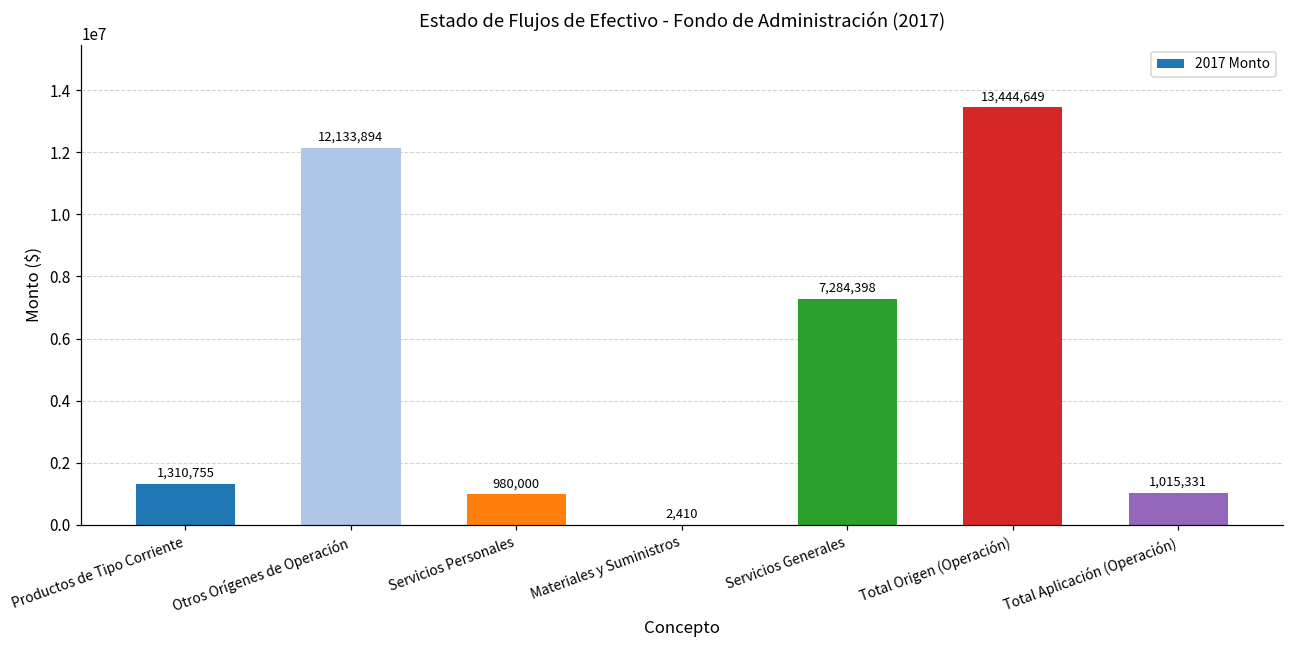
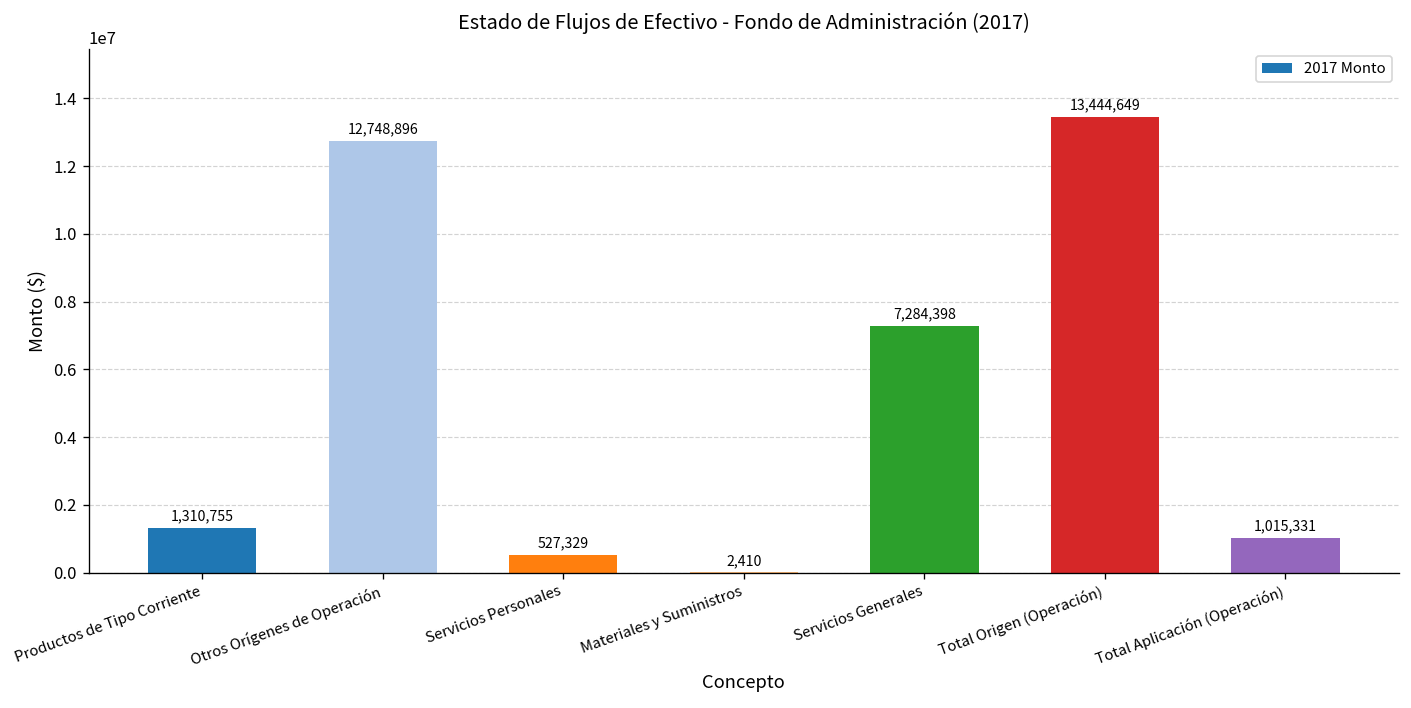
Otros Orígenes de Operación: 12,133,894 -> 12,748,896
Servicios Personales: 980,000 -> 527,329
